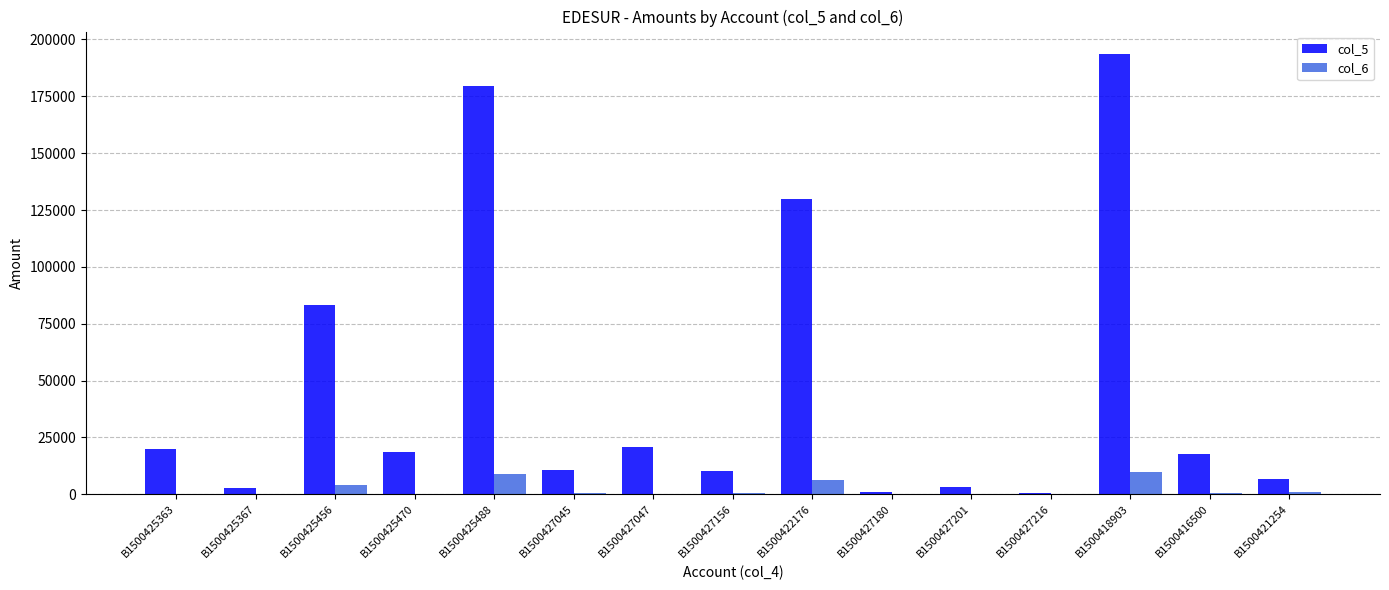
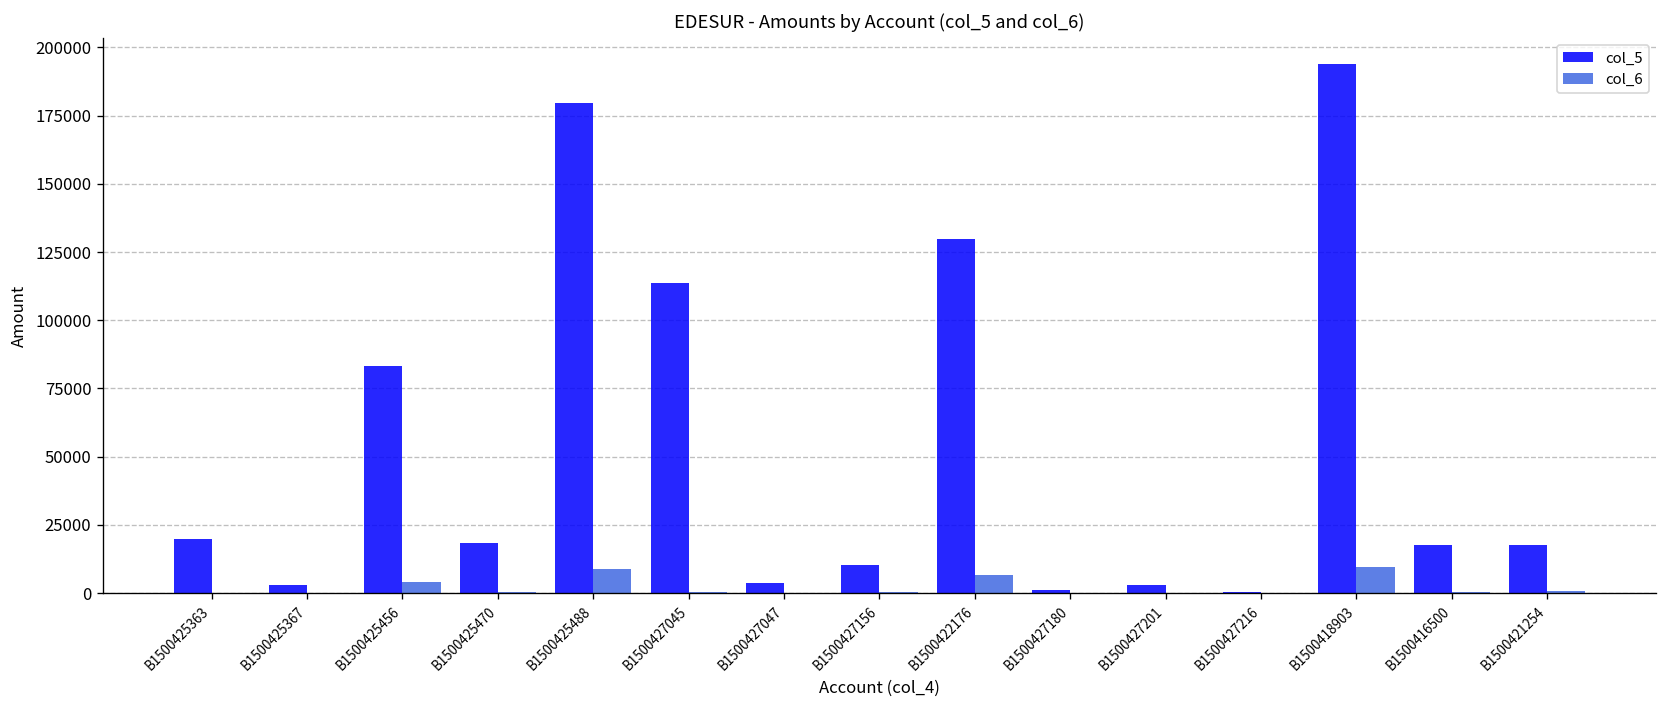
col_5, B1500427045: 11000 -> 114000
col_5, B1500427047: 21000 -> 4000
col_5, B1500421254: 7000 -> 18000
